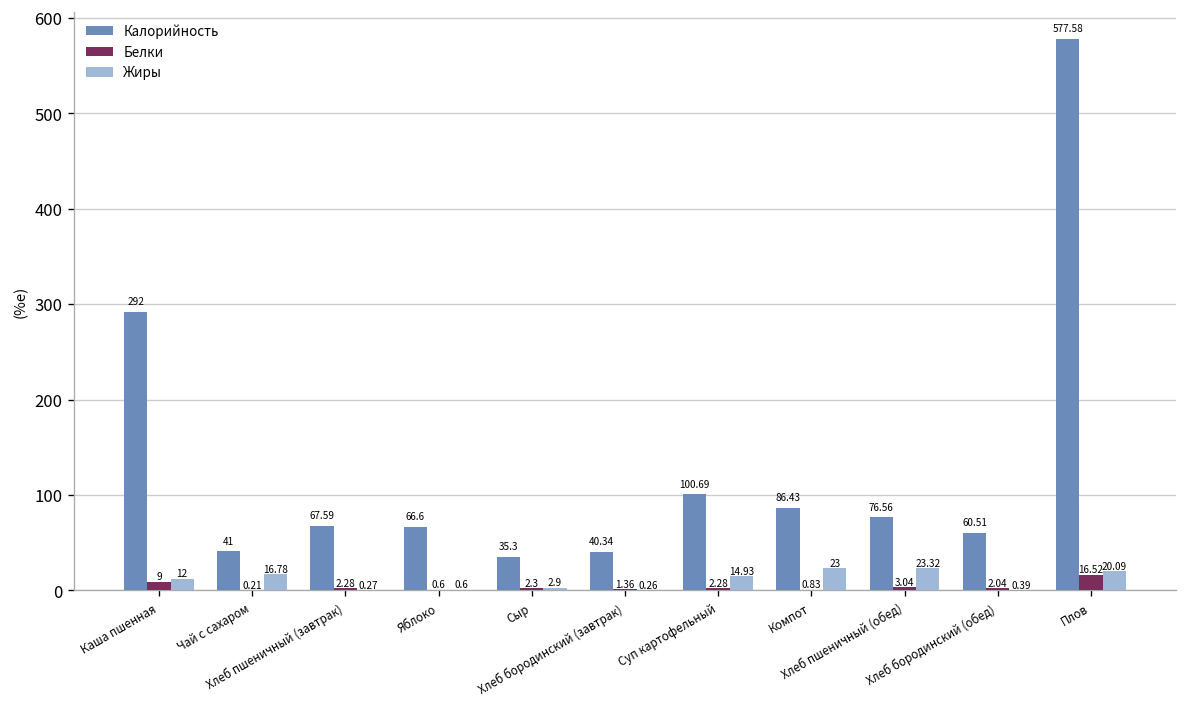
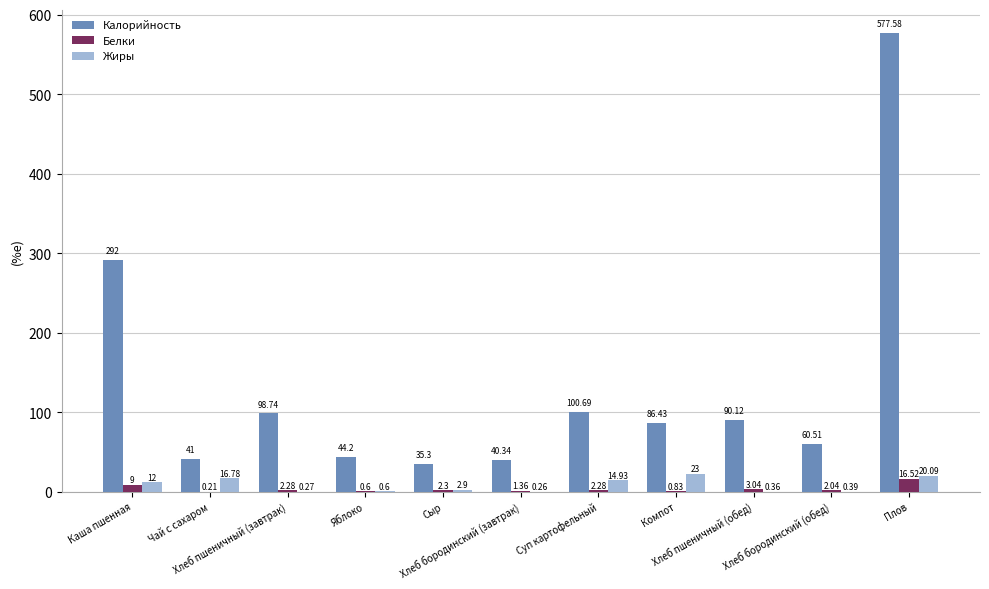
Калорийность, Хлеб пшеничный (завтрак): 67.59 -> 98.74
Калорийность, Яблоко: 66.6 -> 44.2
Калорийность, Хлеб пшеничный (обед): 76.56 -> 90.12
Жиры, Хлеб пшеничный (обед): 23.32 -> 0.36
